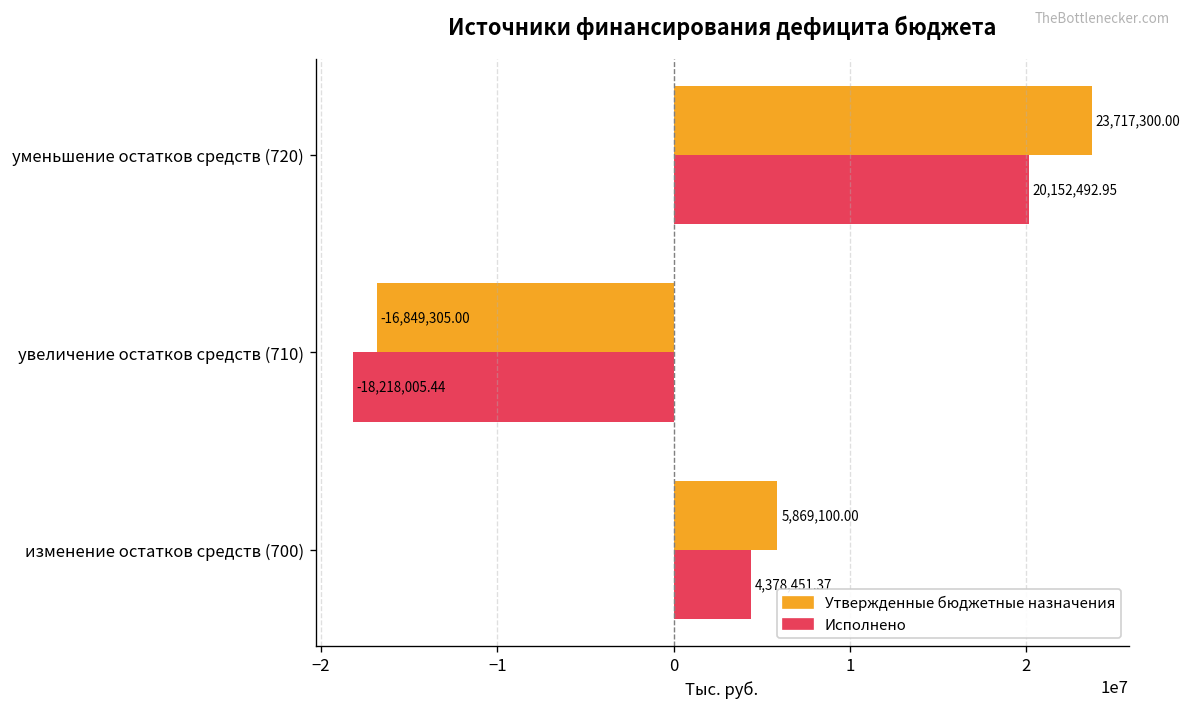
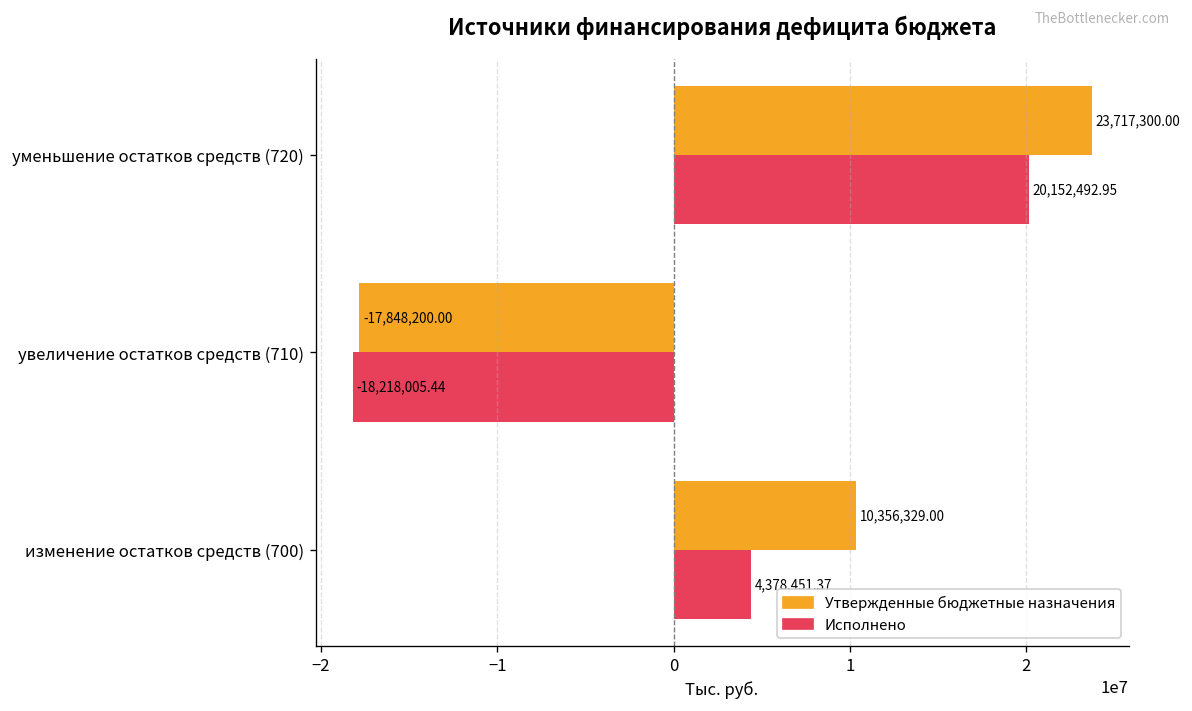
Утвержденные бюджетные назначения, увеличение остатков средств (710): -16,849,305.00 -> -17,848,200.00
Утвержденные бюджетные назначения, изменение остатков средств (700): 5,869,100.00 -> 10,356,329.00
